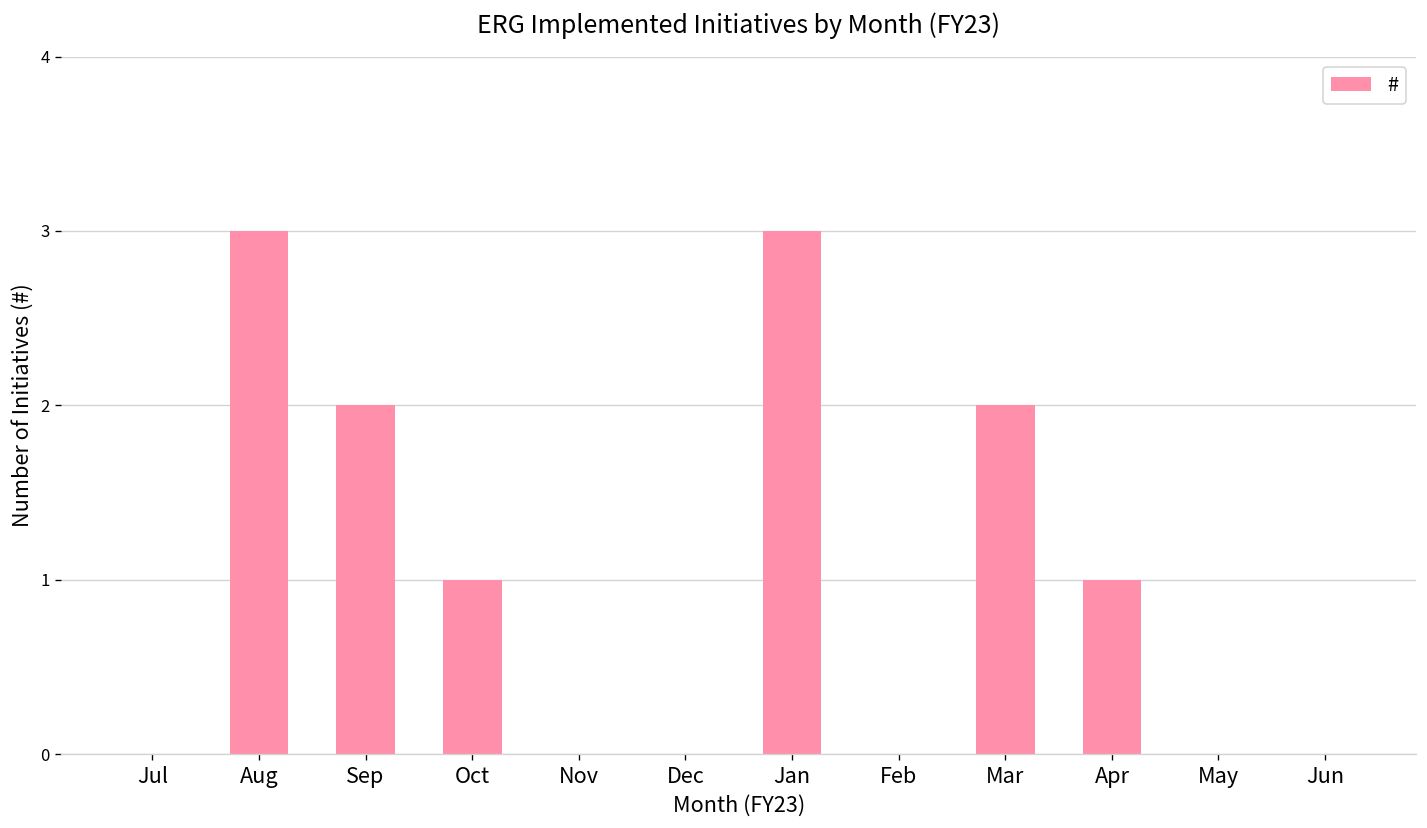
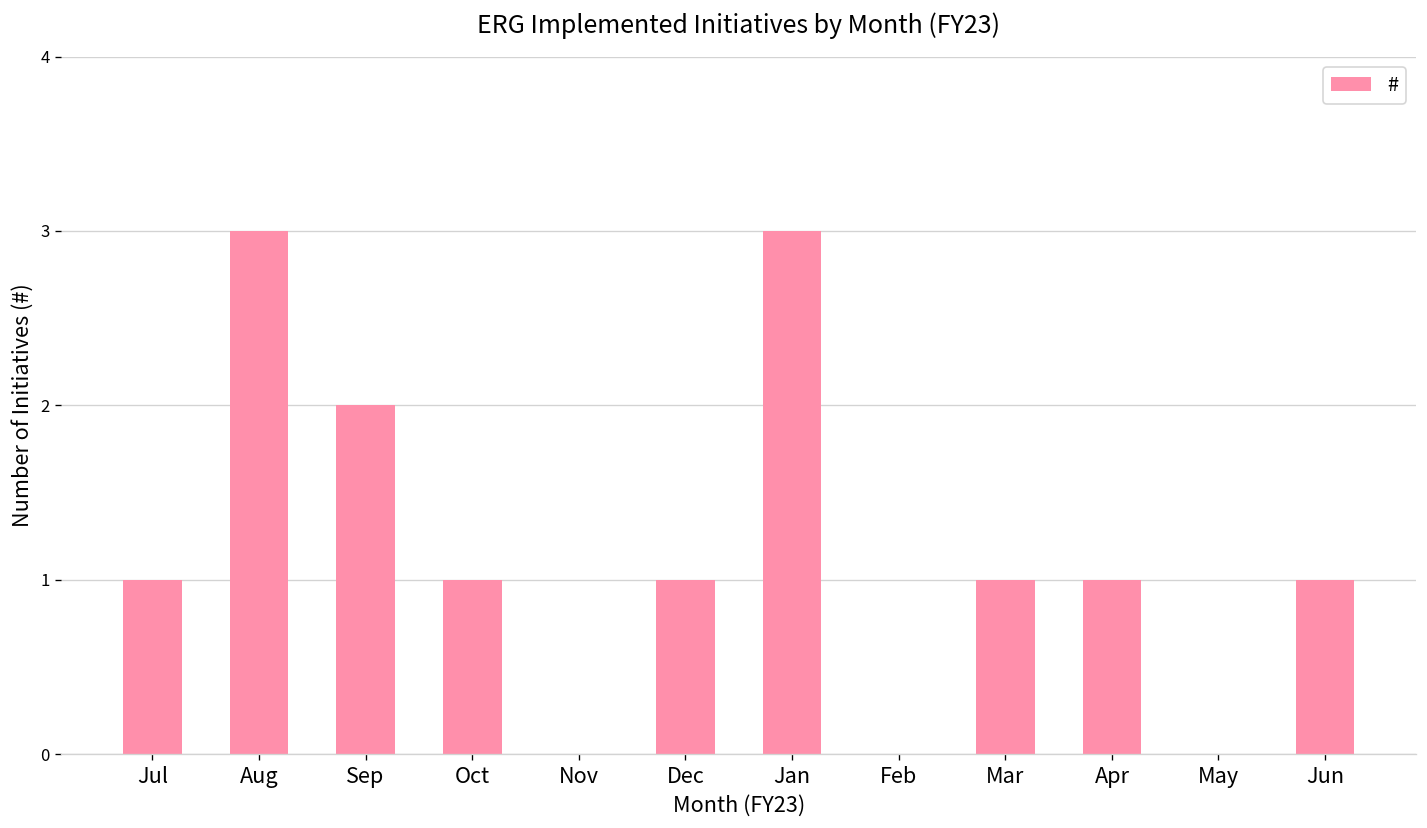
Jul: 0 -> 1
Dec: 0 -> 1
Mar: 2 -> 1
Jun: 0 -> 1
